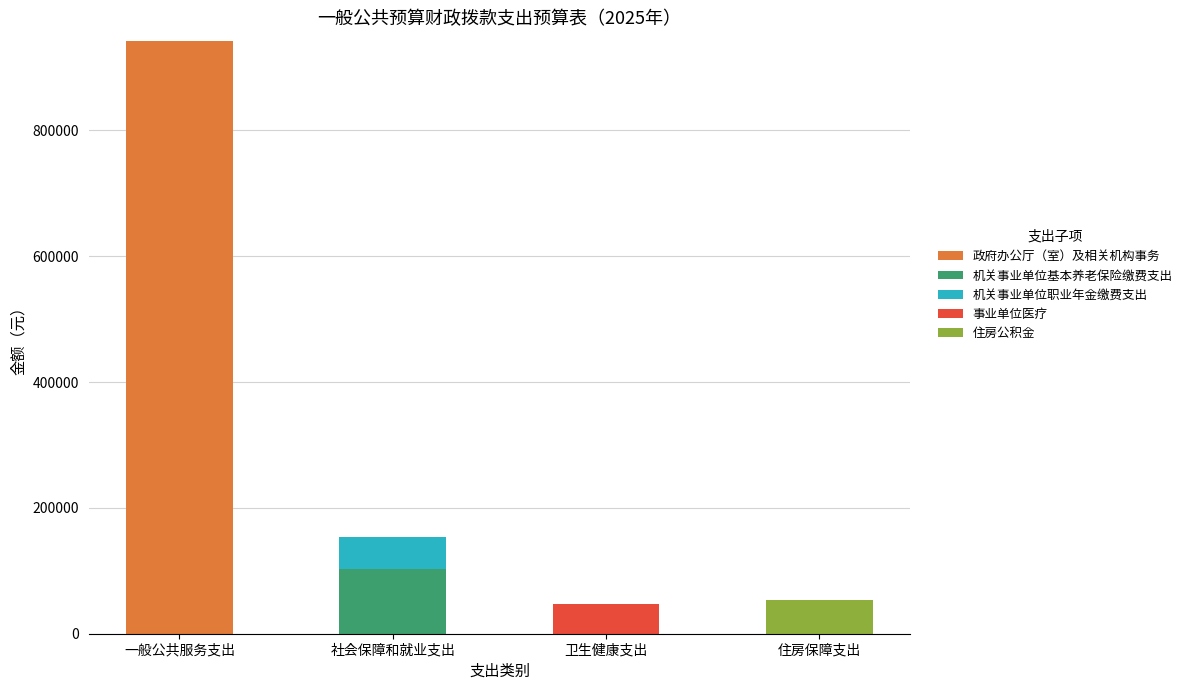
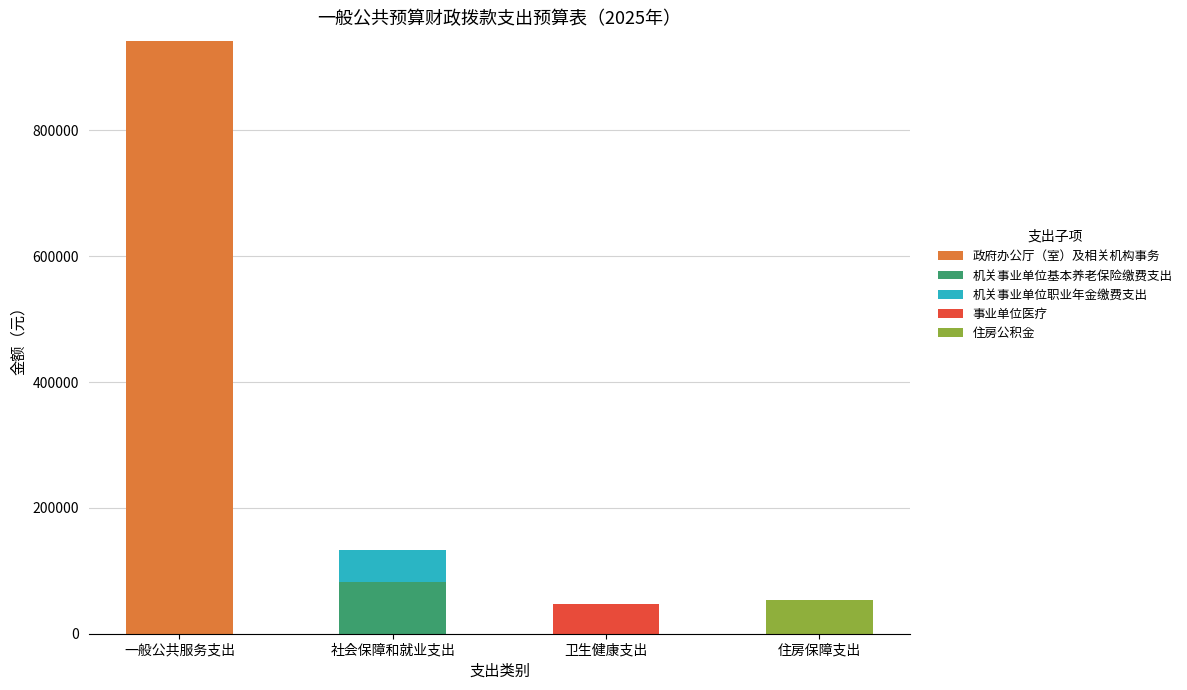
机关事业单位基本养老保险缴费支出, 社会保障和就业支出: 100000 -> 80000
